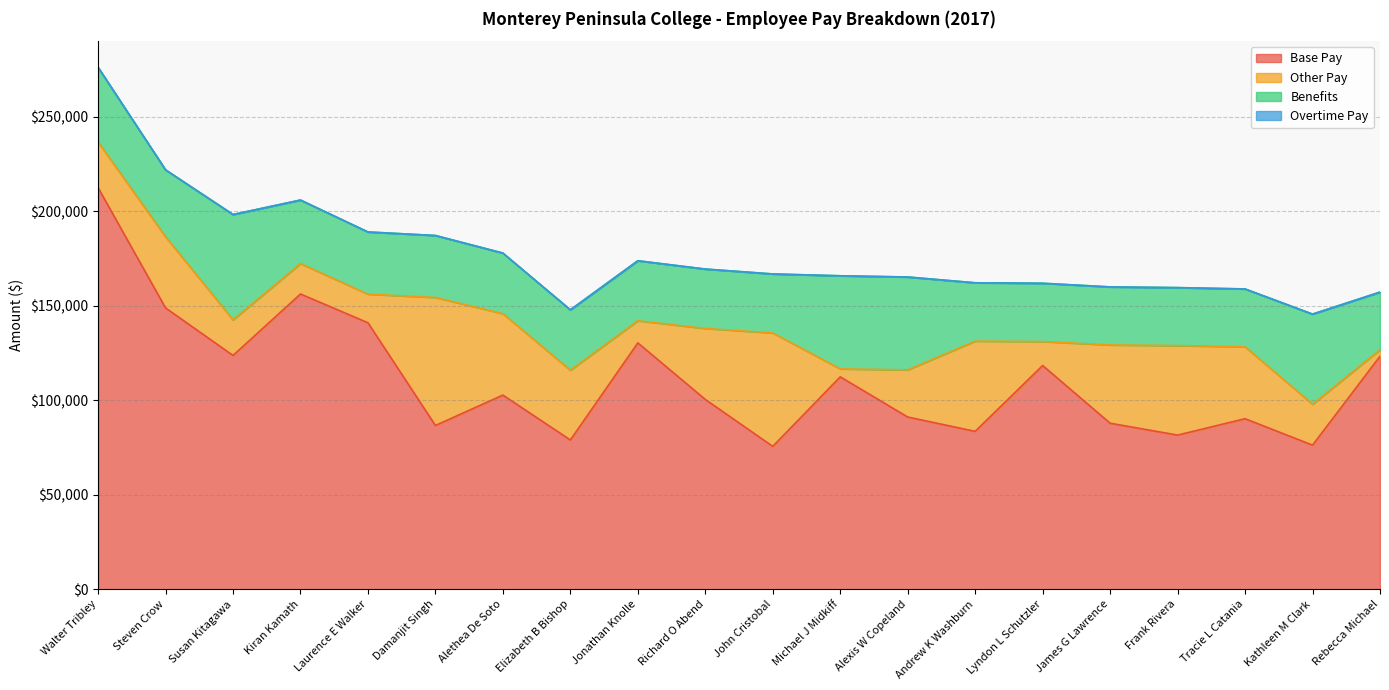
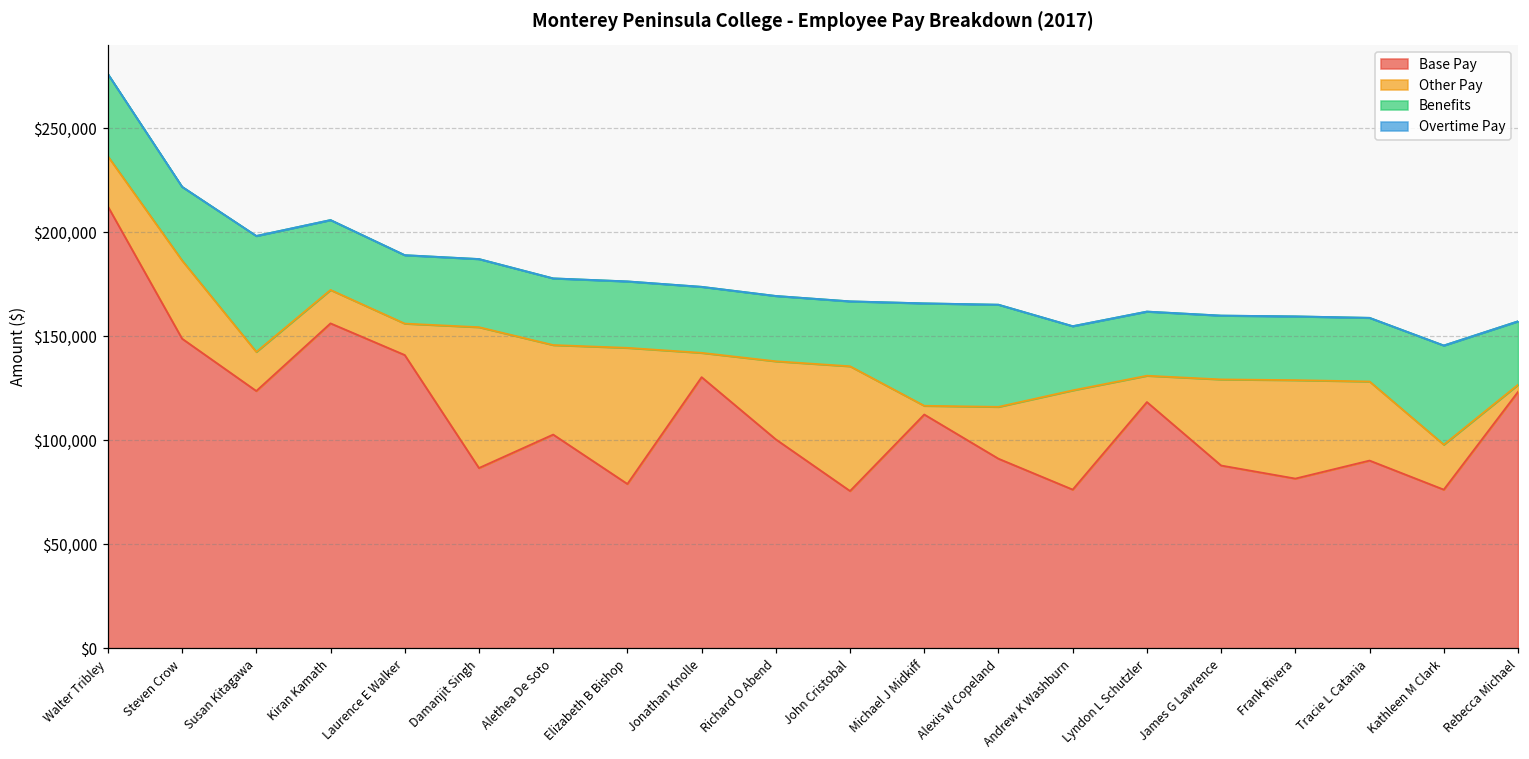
Other Pay, Elizabeth B Bishop: $37,000 -> $65,000
Base Pay, Andrew K Washburn: $84,000 -> $76,000
